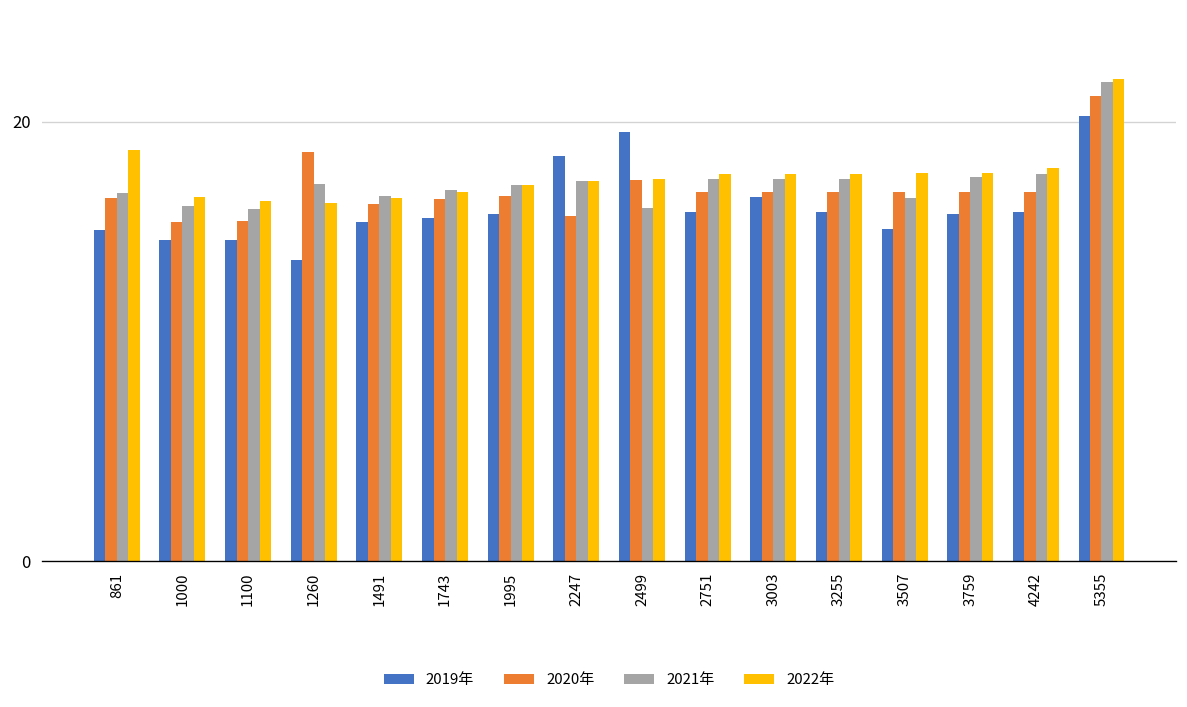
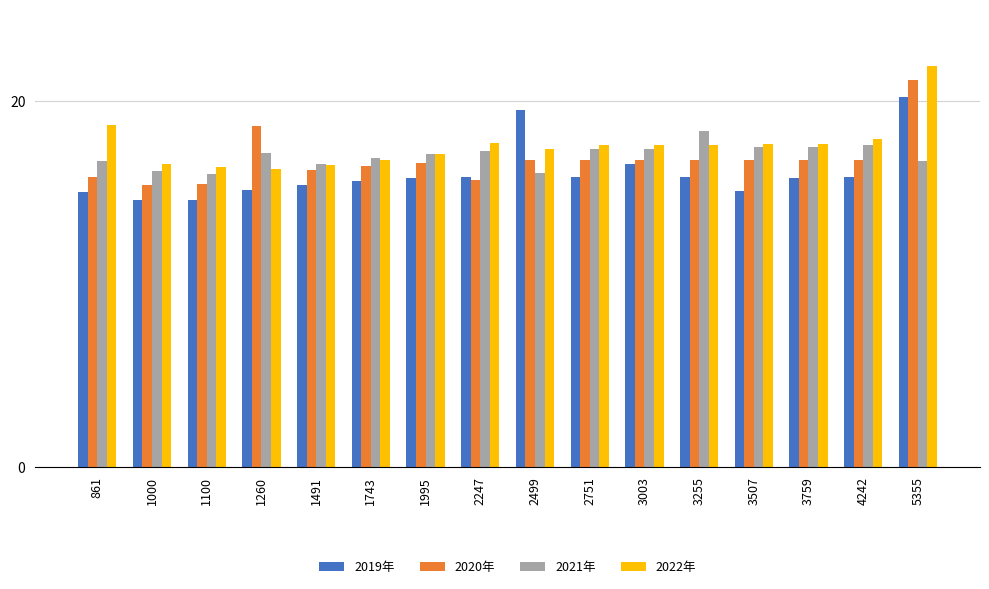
2020年, 861: 16.5 -> 15.9
2019年, 1260: 13.7 -> 15.2
2019年, 2247: 18.4 -> 15.9
2022年, 2247: 17.3 -> 17.7
2020年, 2499: 17.4 -> 16.8
2021年, 3255: 17.4 -> 18.4
2021年, 3507: 16.5 -> 17.5
2021年, 5355: 21.8 -> 16.7
